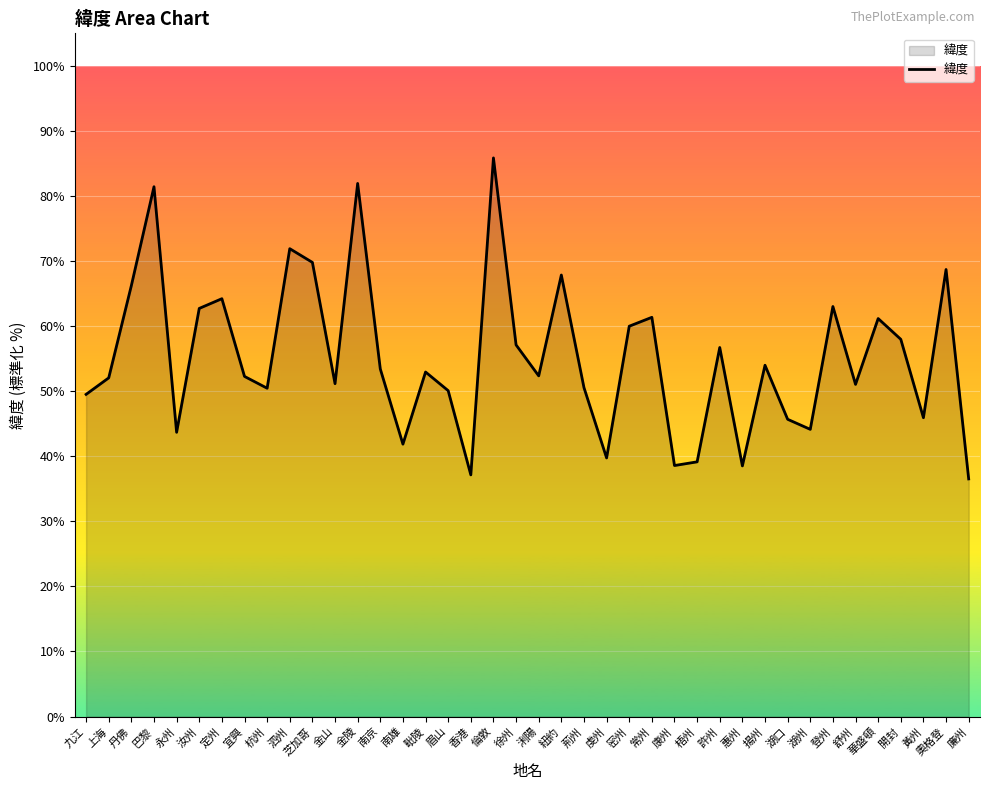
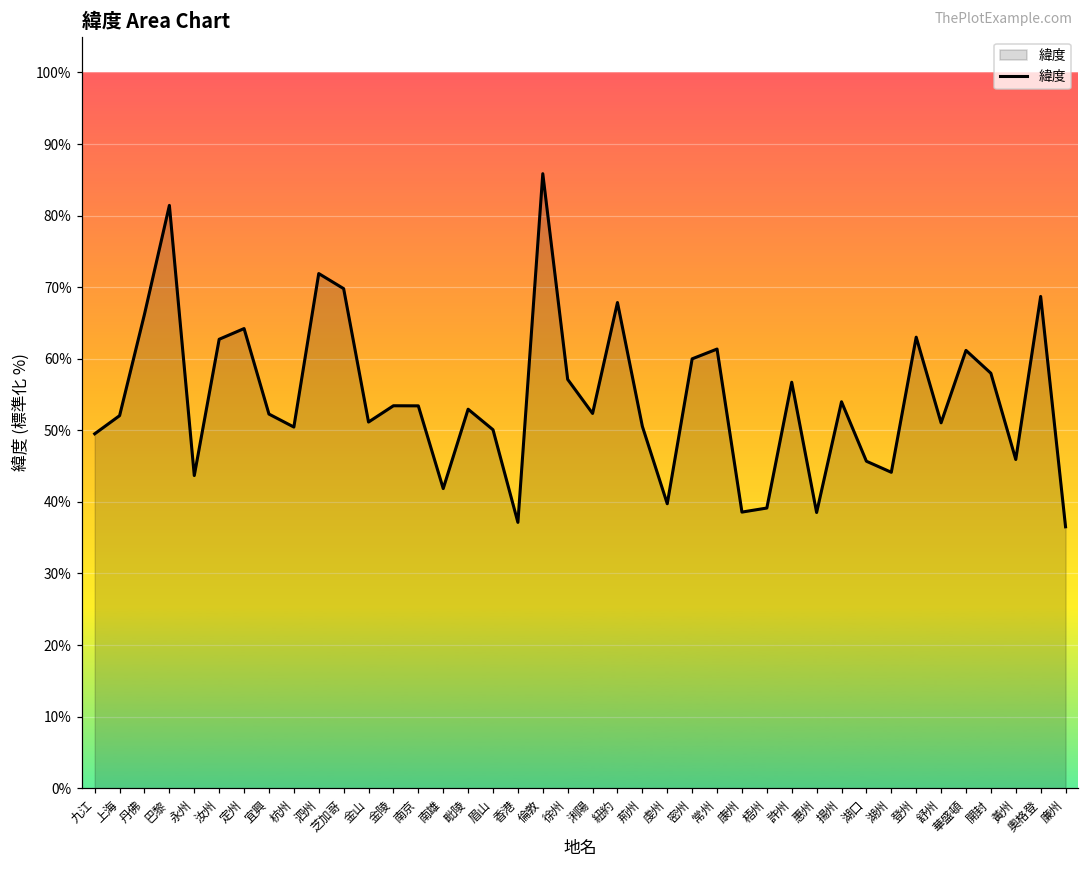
金陵: 82% -> 53%
